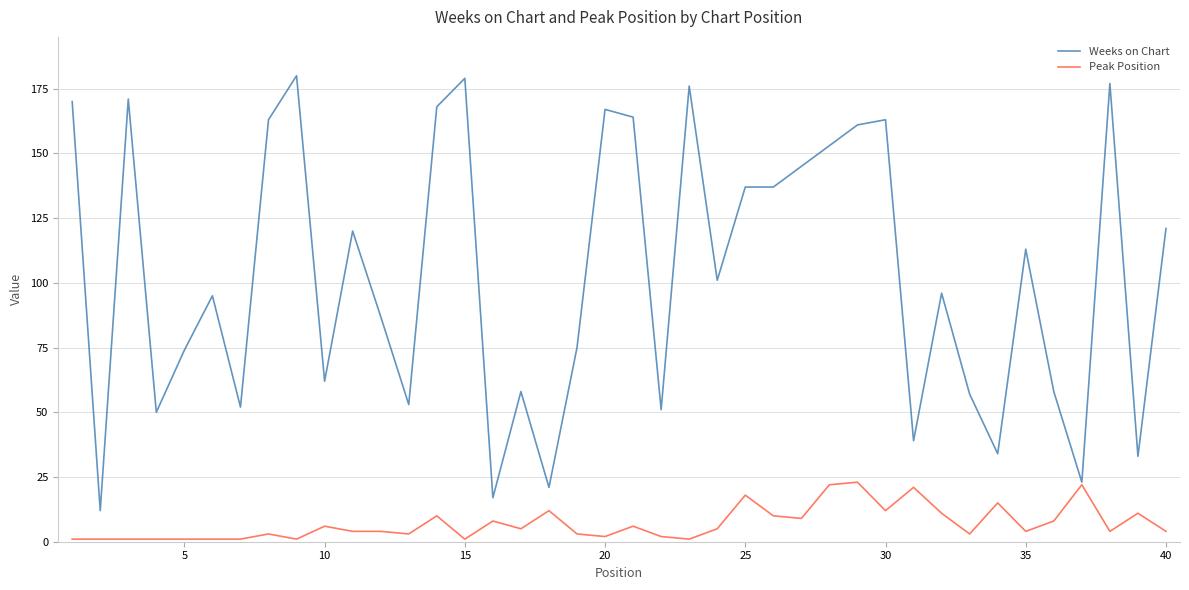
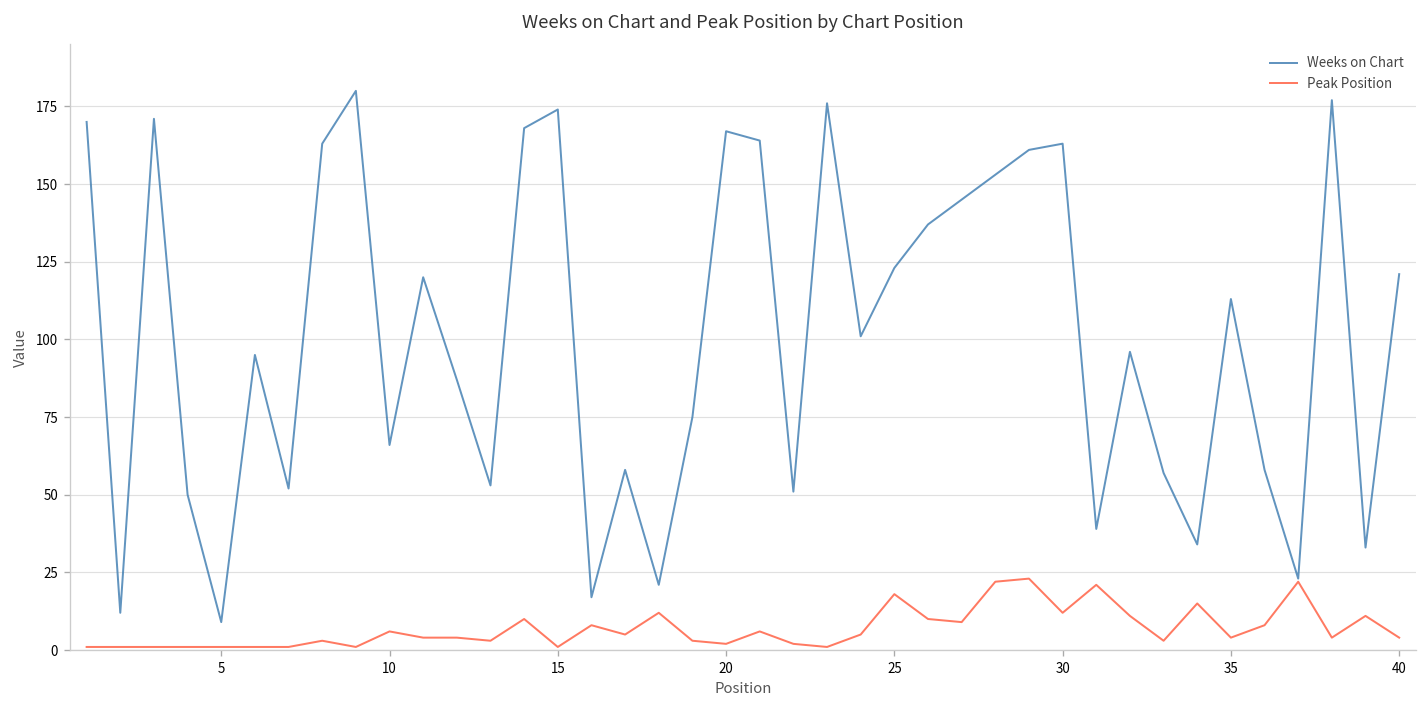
Weeks on Chart, 5: 74 -> 9
Weeks on Chart, 10: 62 -> 66
Weeks on Chart, 15: 179 -> 174
Weeks on Chart, 25: 137 -> 123
